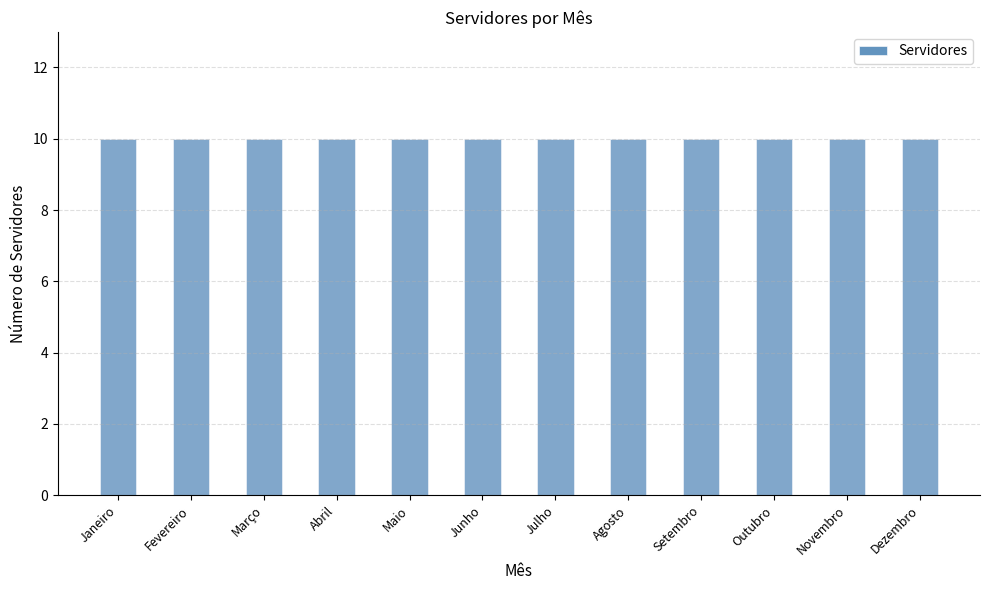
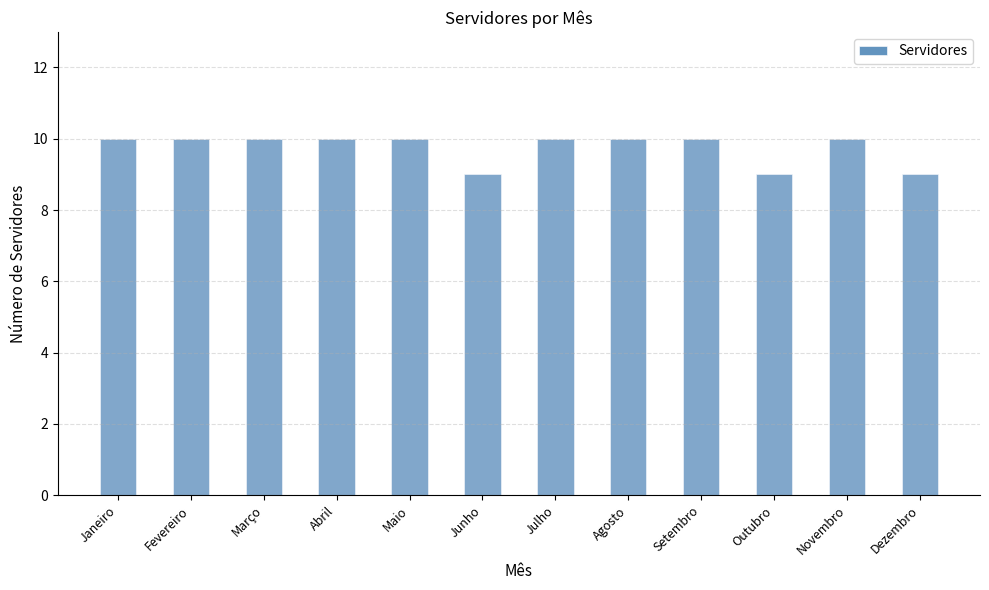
Junho: 10 -> 9
Outubro: 10 -> 9
Dezembro: 10 -> 9
